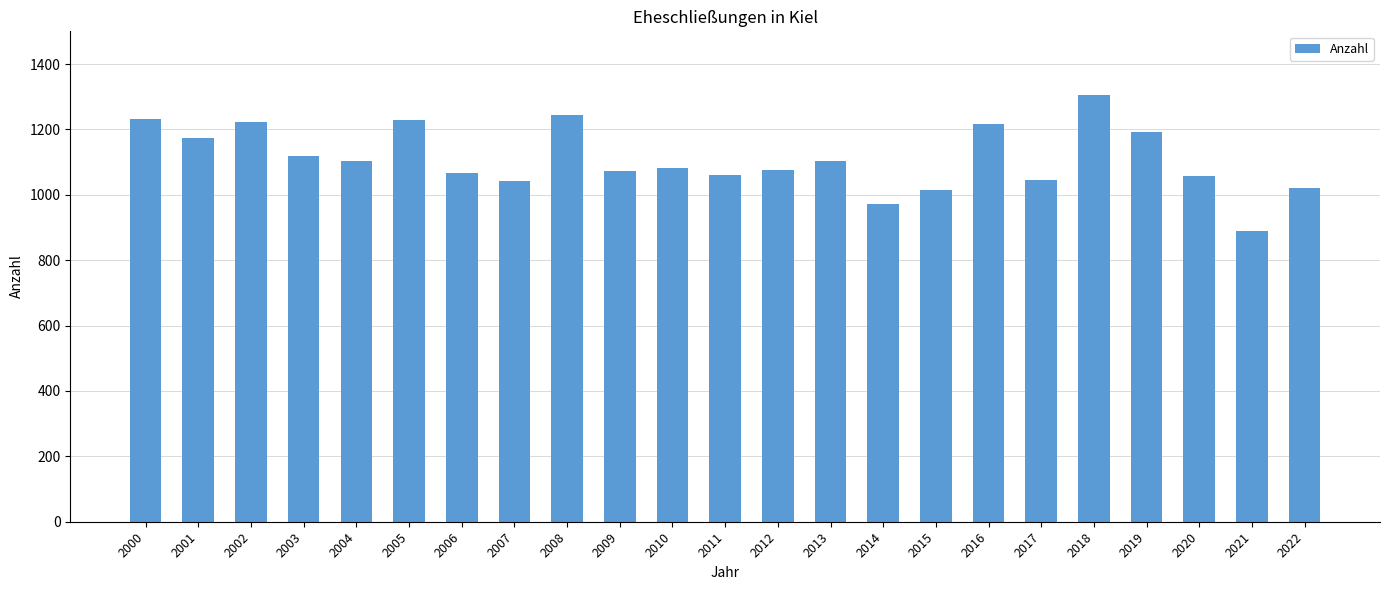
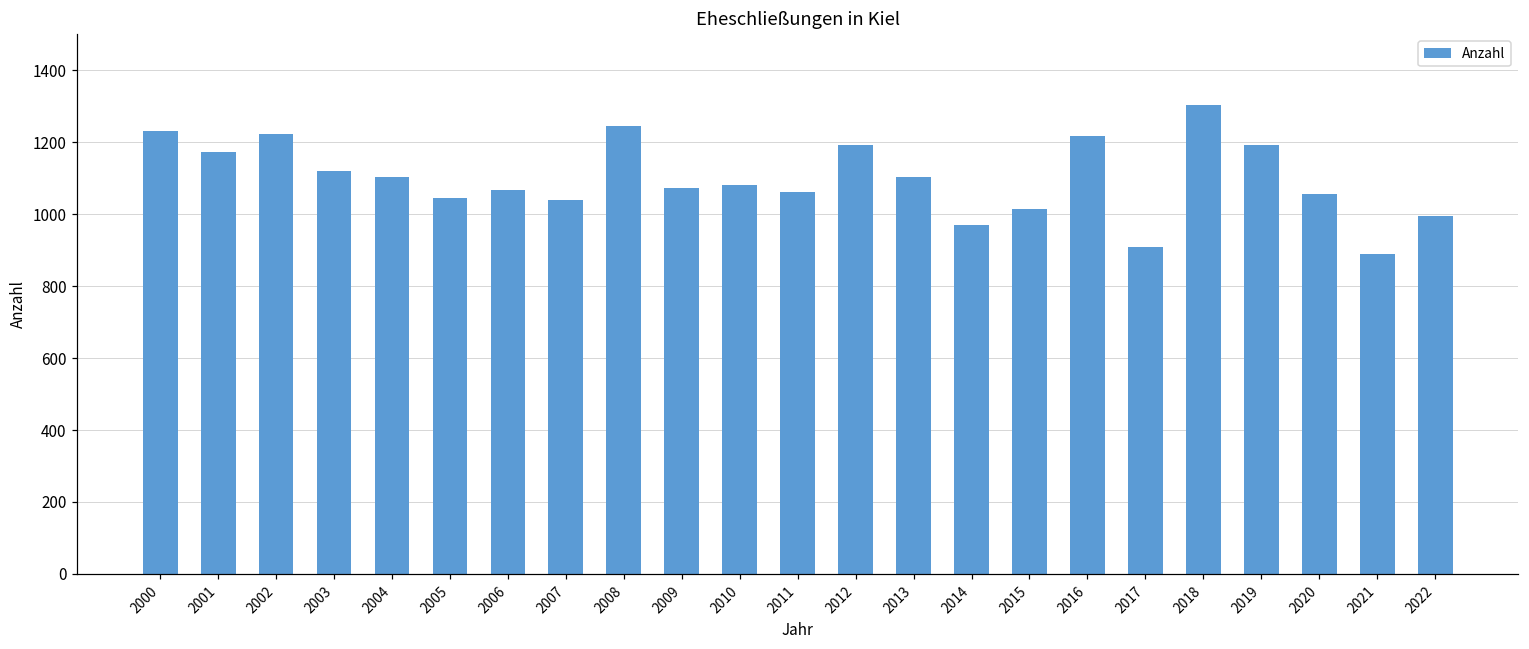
2005: 1230 -> 1040
2012: 1080 -> 1190
2017: 1050 -> 910
2022: 1020 -> 990
